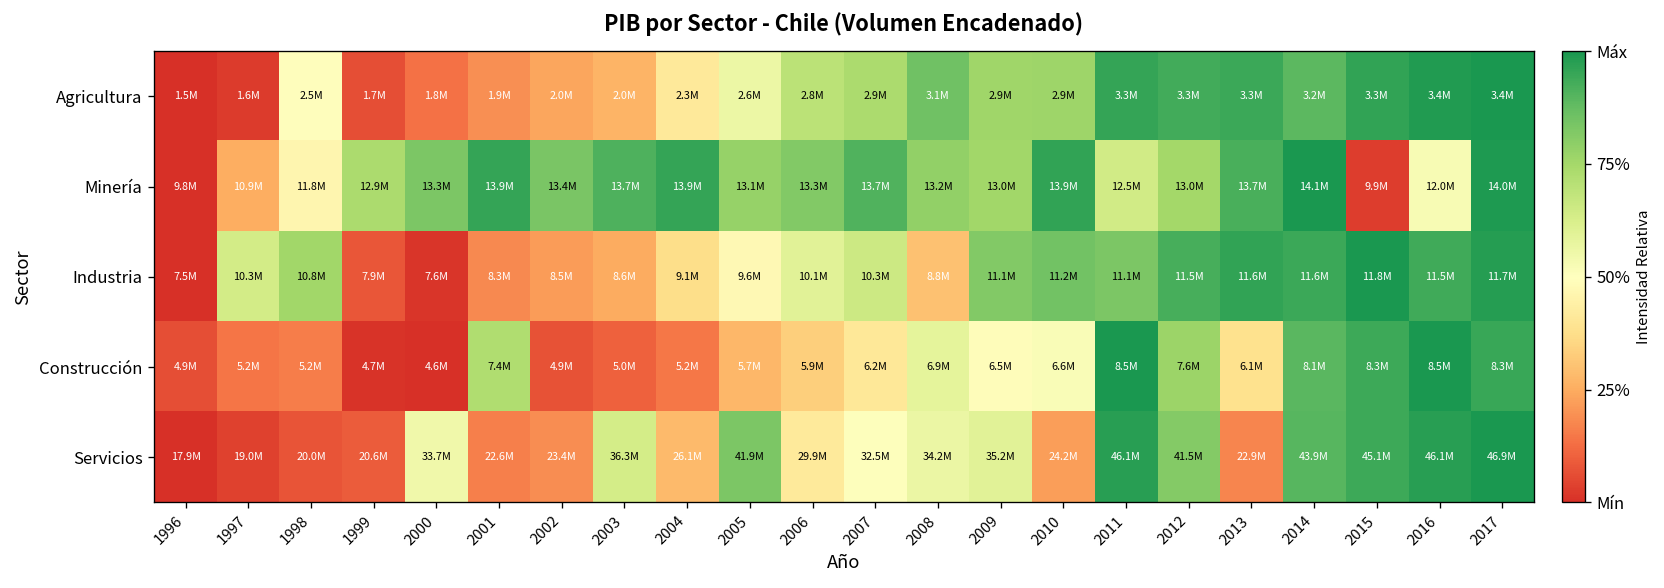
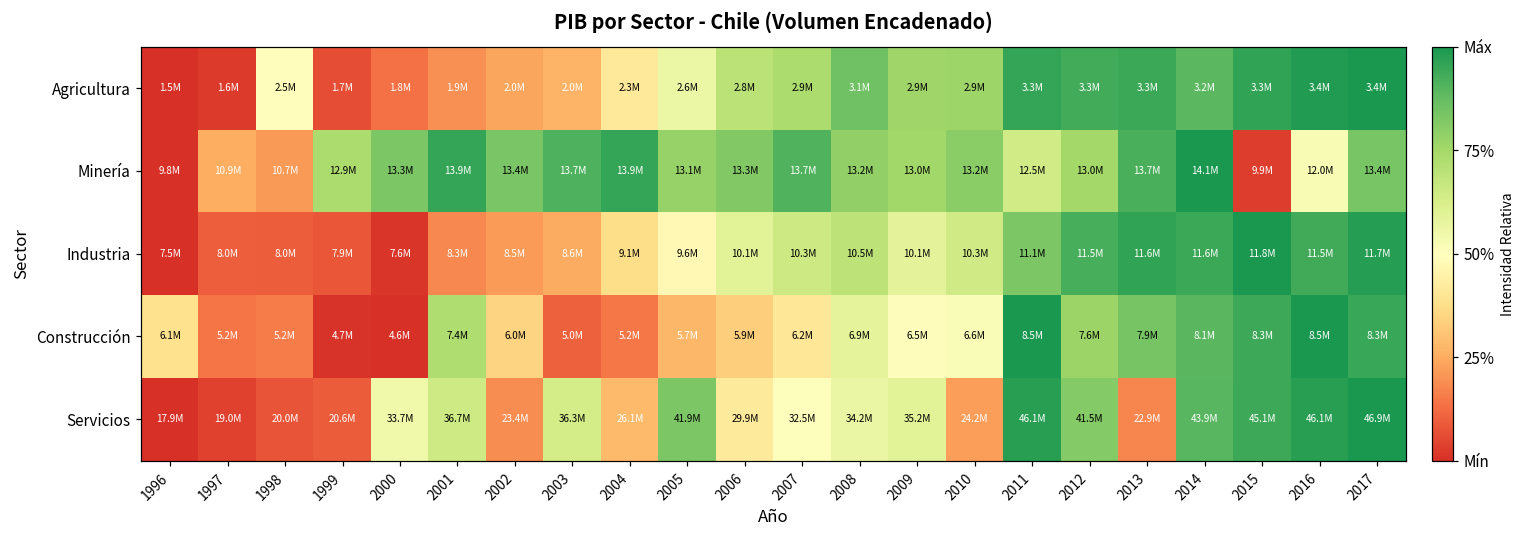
Minería, 1998: 11.8M -> 10.7M
Minería, 2010: 13.9M -> 13.2M
Minería, 2017: 14.0M -> 13.4M
Industria, 1997: 10.3M -> 8.0M
Industria, 1998: 10.8M -> 8.0M
Industria, 2008: 8.8M -> 10.5M
Industria, 2009: 11.1M -> 10.1M
Industria, 2010: 11.2M -> 10.3M
Construcción, 1996: 4.9M -> 6.1M
Construcción, 2002: 4.9M -> 6.0M
Construcción, 2013: 6.1M -> 7.9M
Servicios, 2001: 22.6M -> 36.7M
